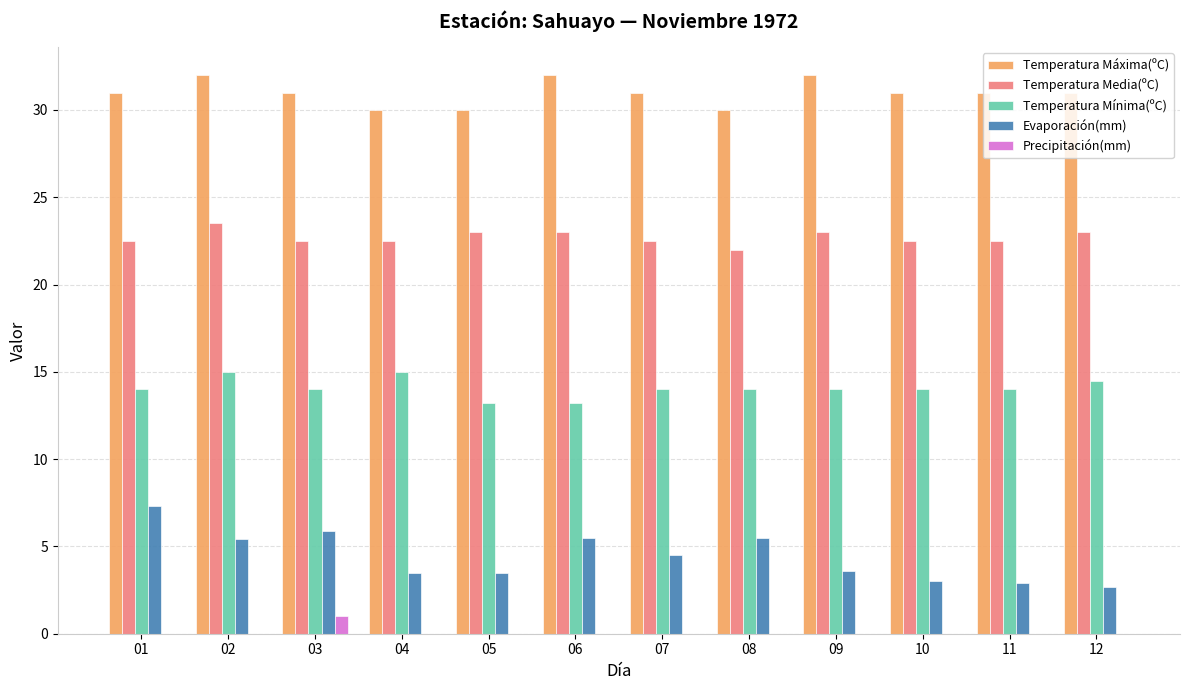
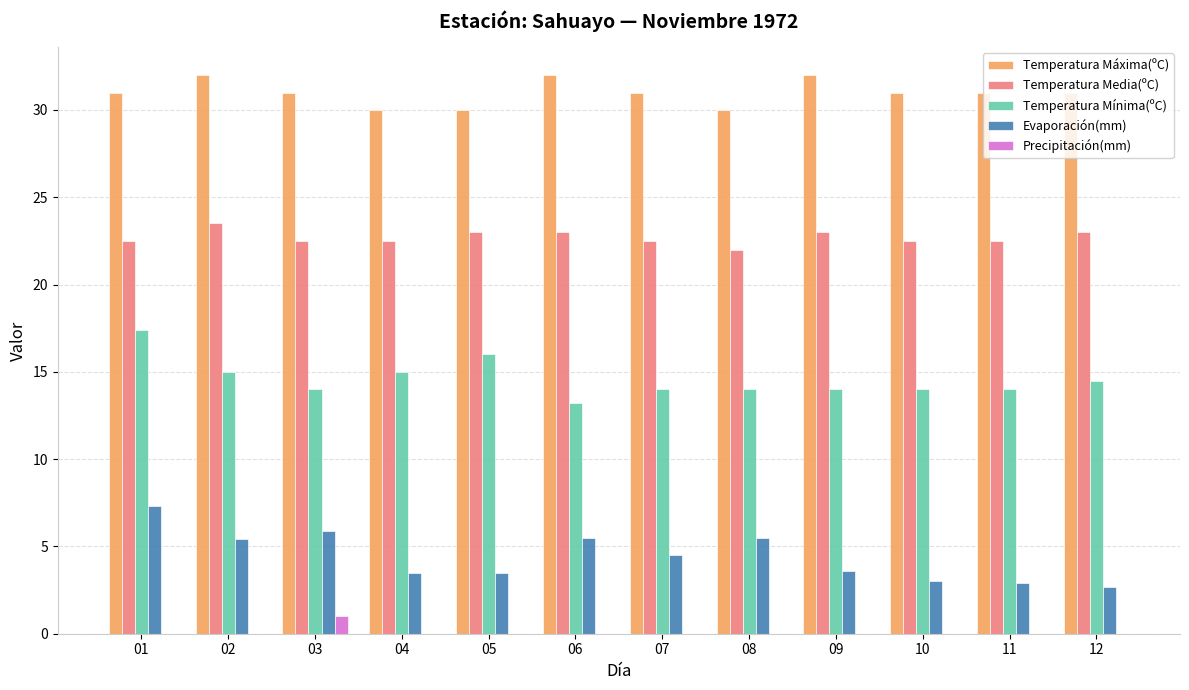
Temperatura Mínima(ºC), 01: 14.0 -> 17.4
Temperatura Mínima(ºC), 05: 13.2 -> 16.0
